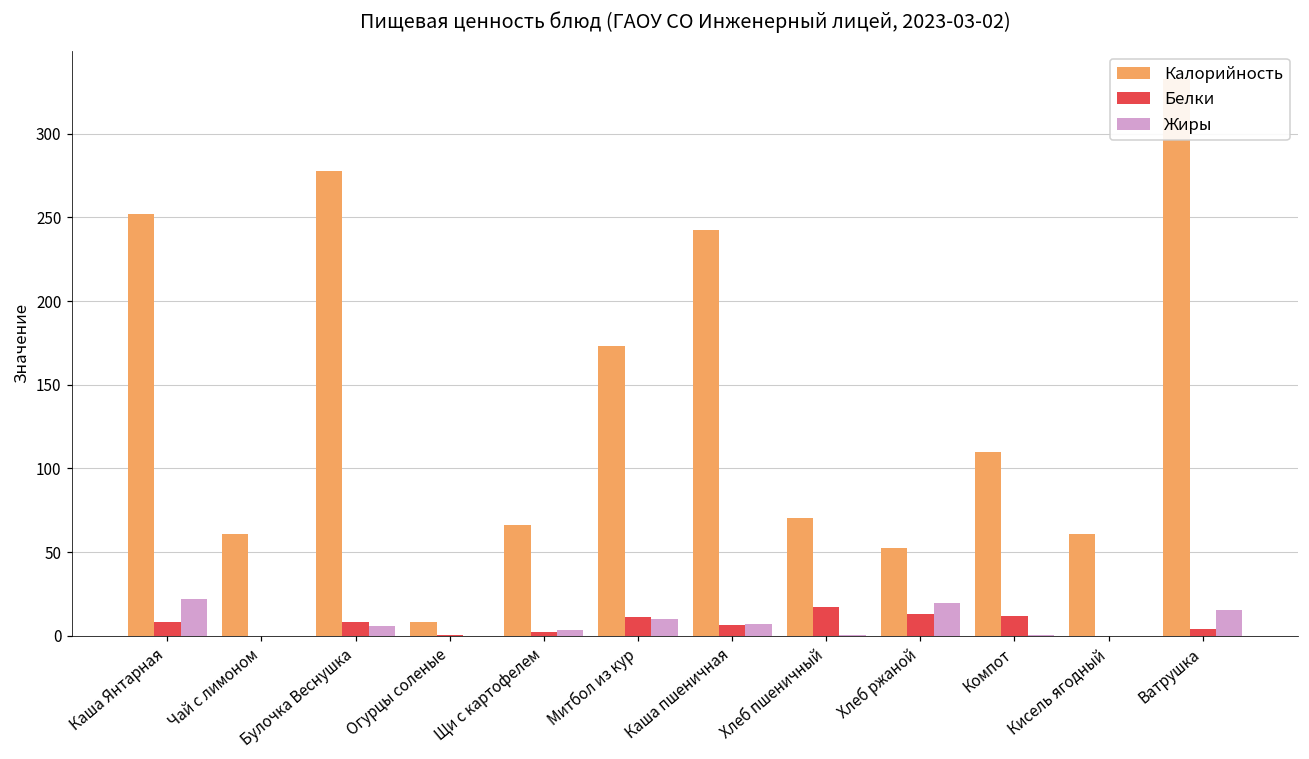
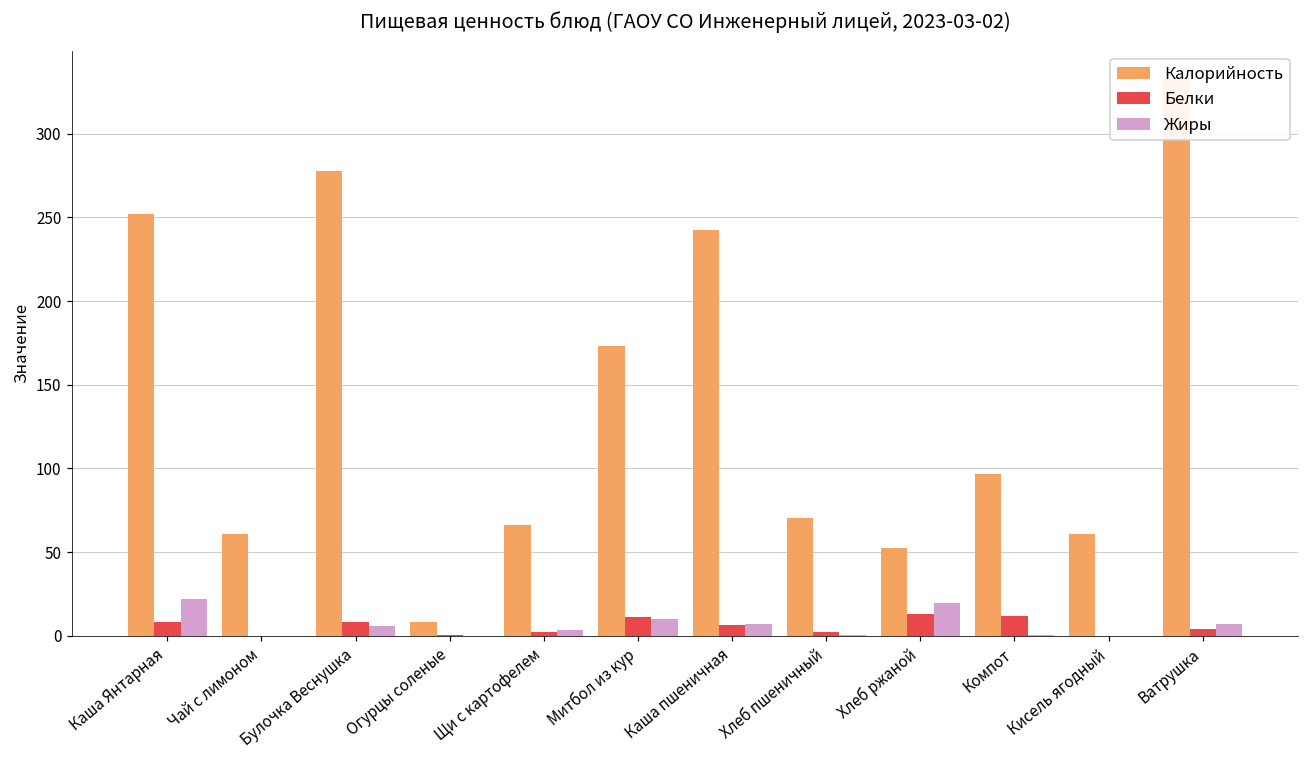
Белки, Хлеб пшеничный: 17 -> 2
Калорийность, Компот: 110 -> 97
Жиры, Ватрушка: 16 -> 7
